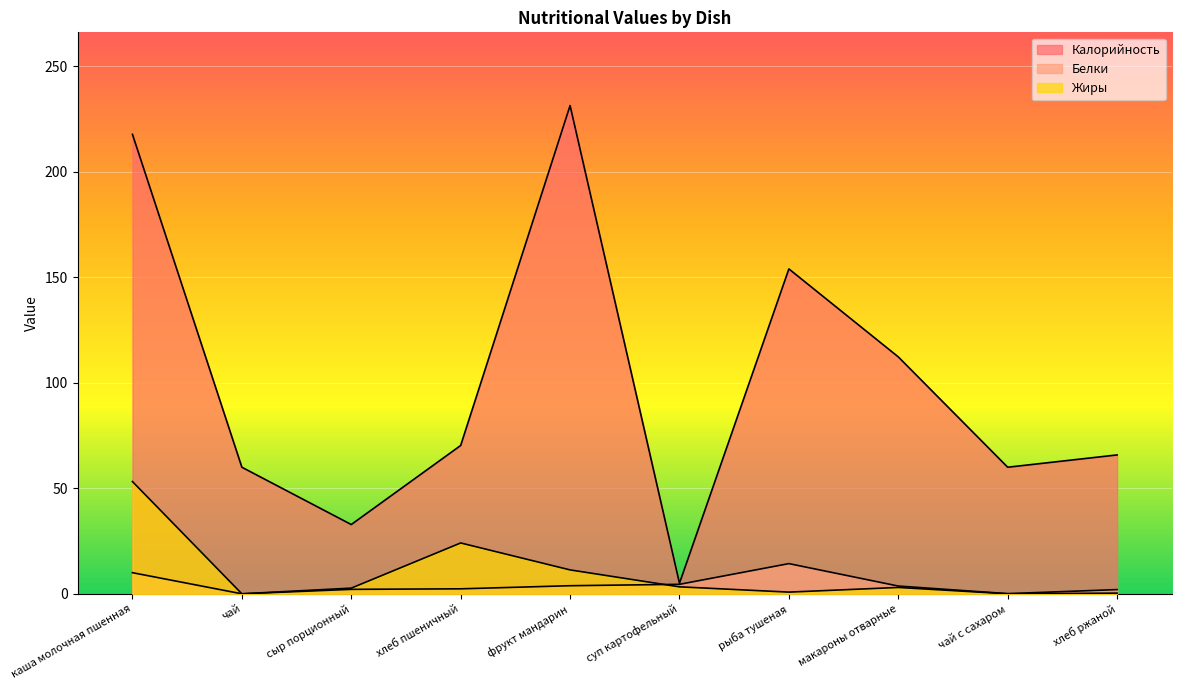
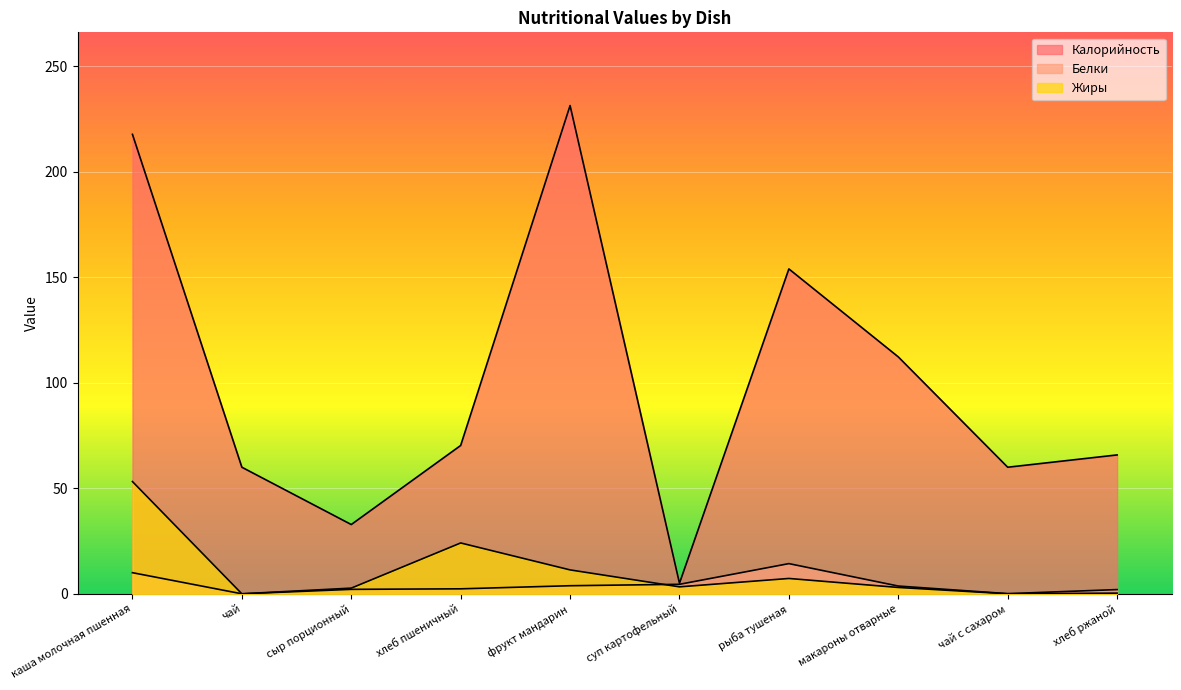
Жиры, рыба тушеная: 1 -> 7
